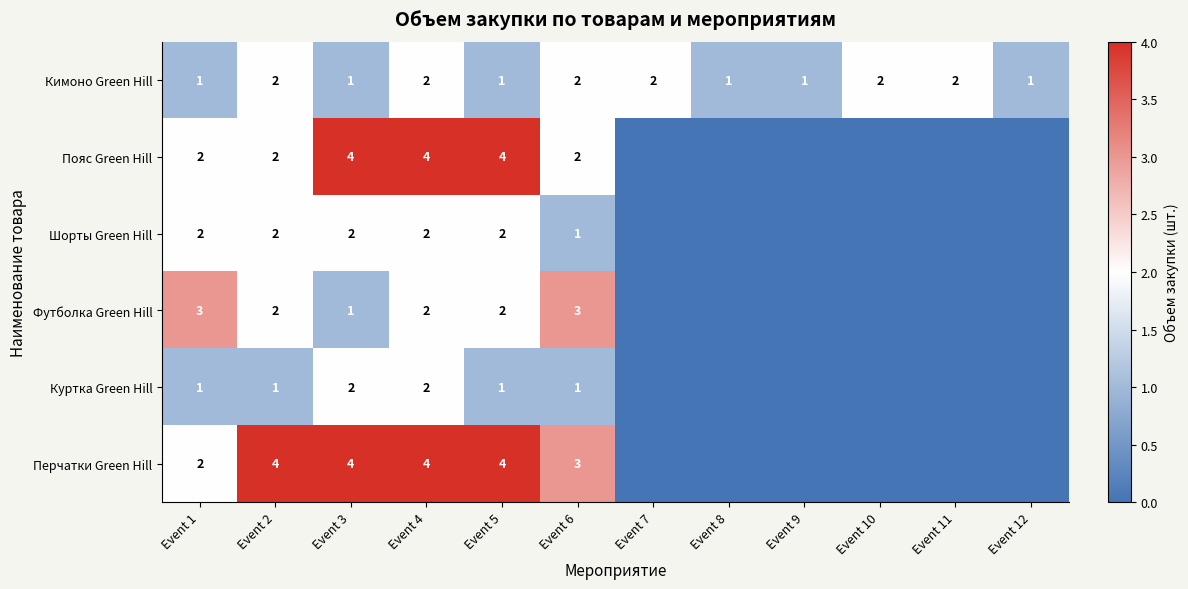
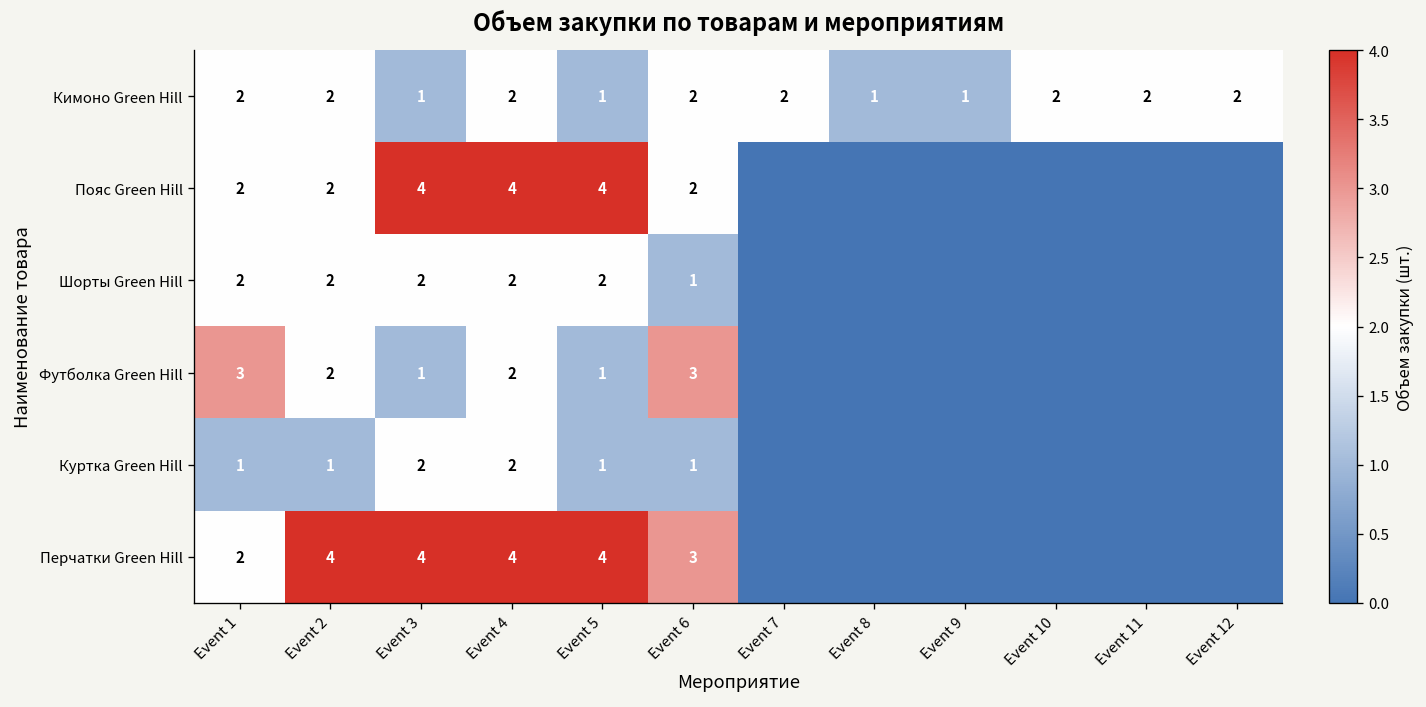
Кимоно Green Hill, Event 1: 1 -> 2
Кимоно Green Hill, Event 12: 1 -> 2
Футболка Green Hill, Event 5: 2 -> 1
